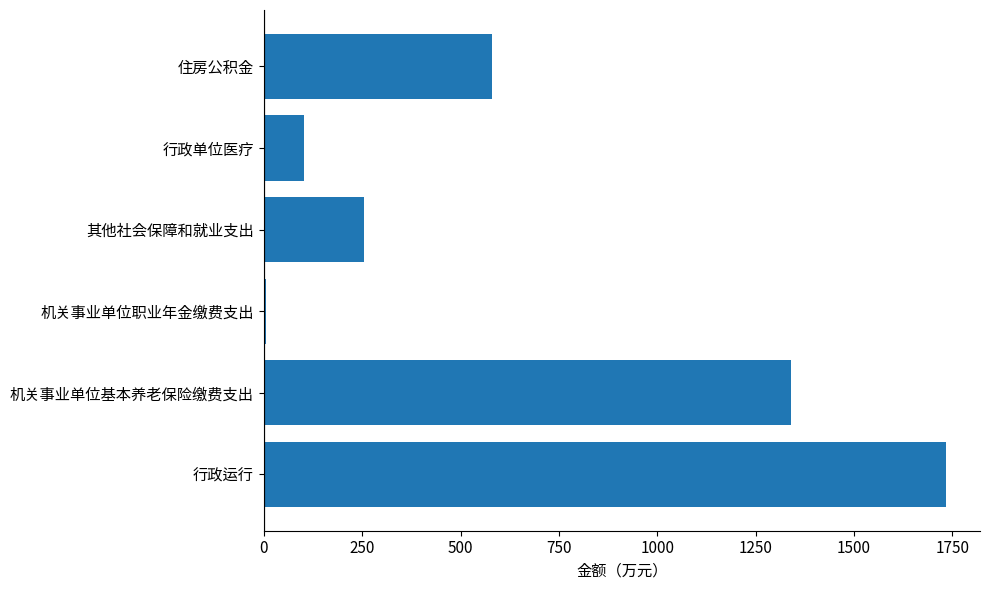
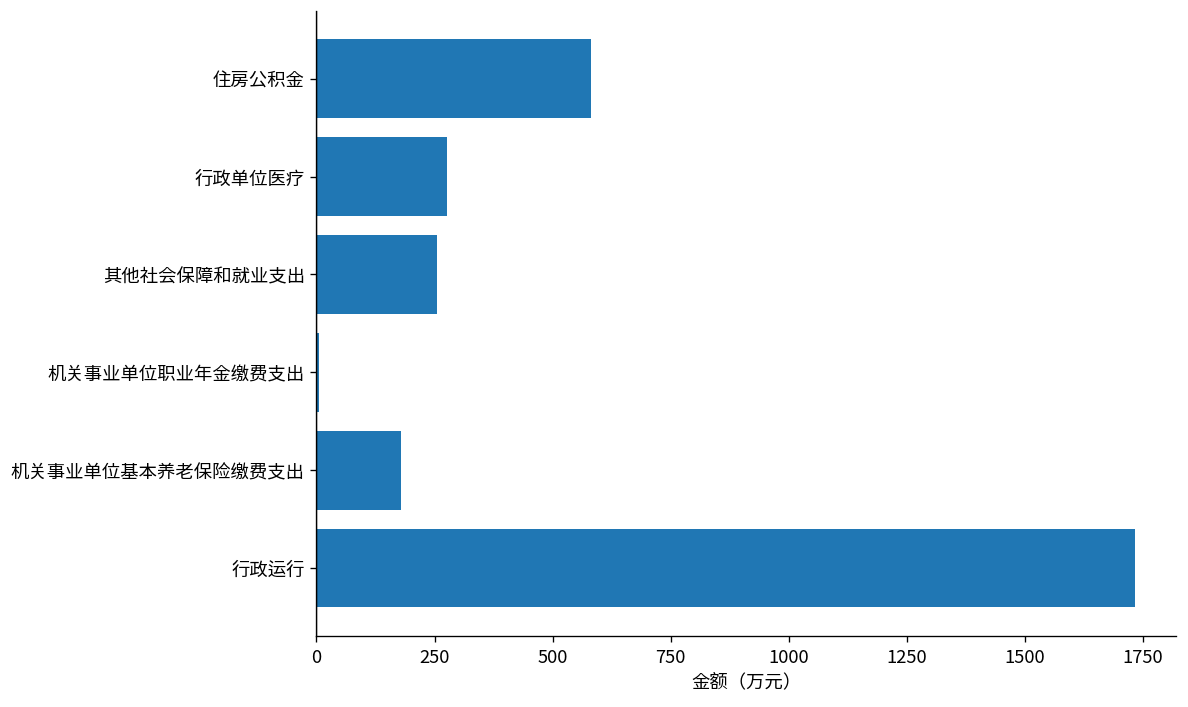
行政单位医疗: 100 -> 280
机关事业单位基本养老保险缴费支出: 1340 -> 180
